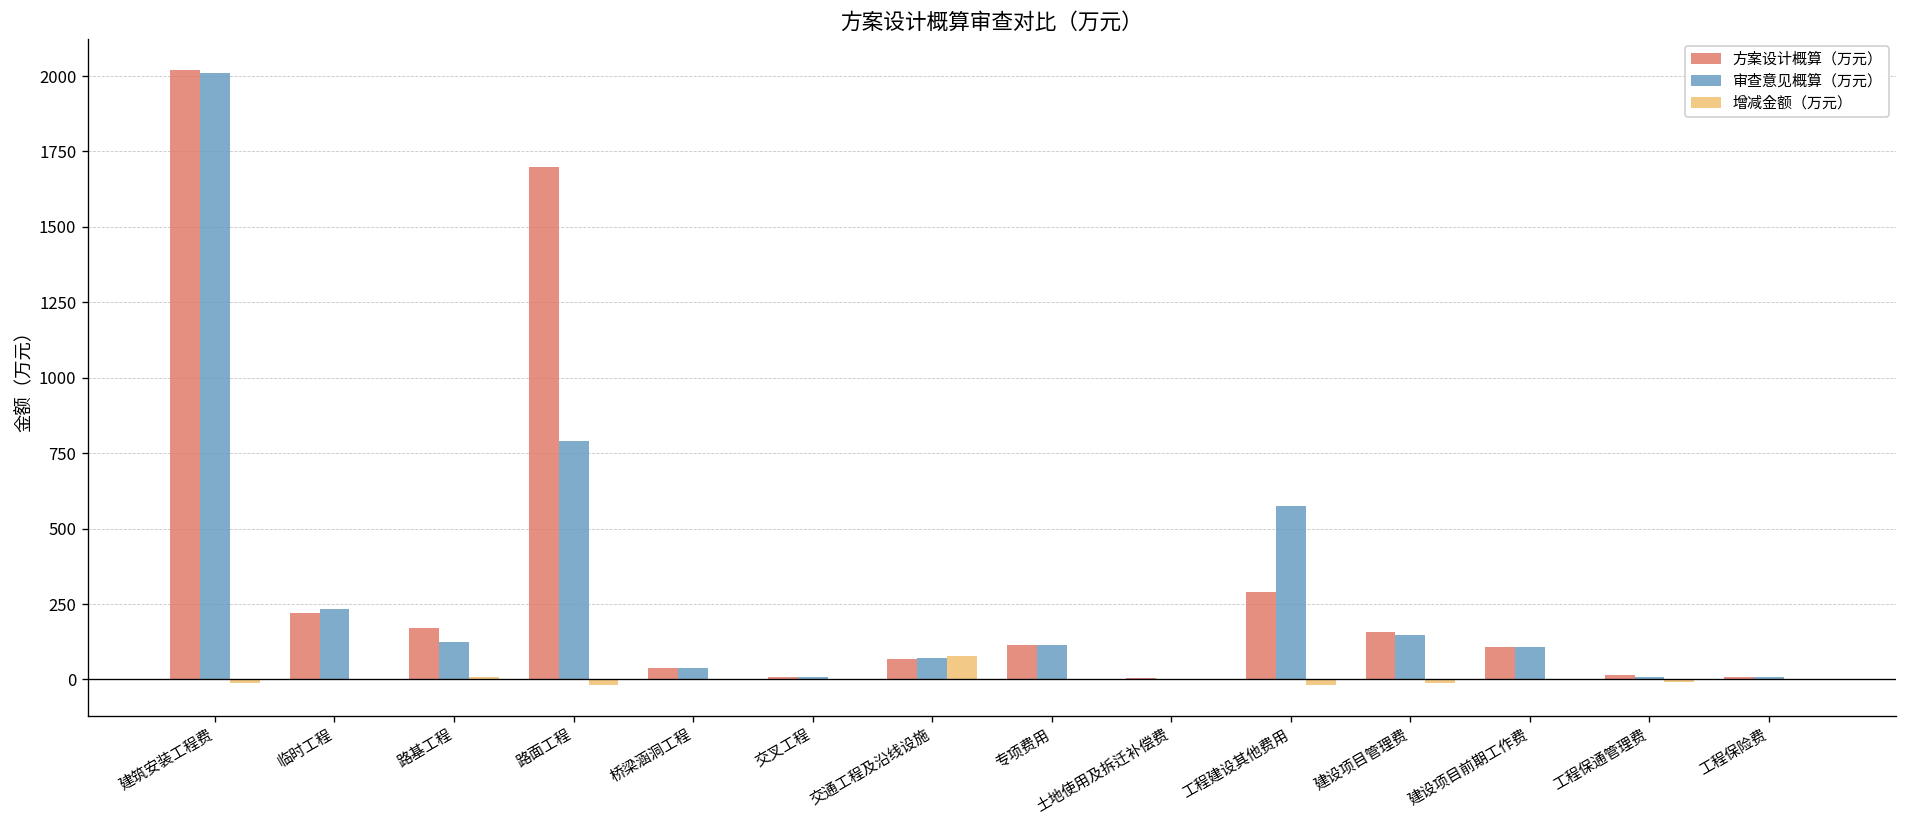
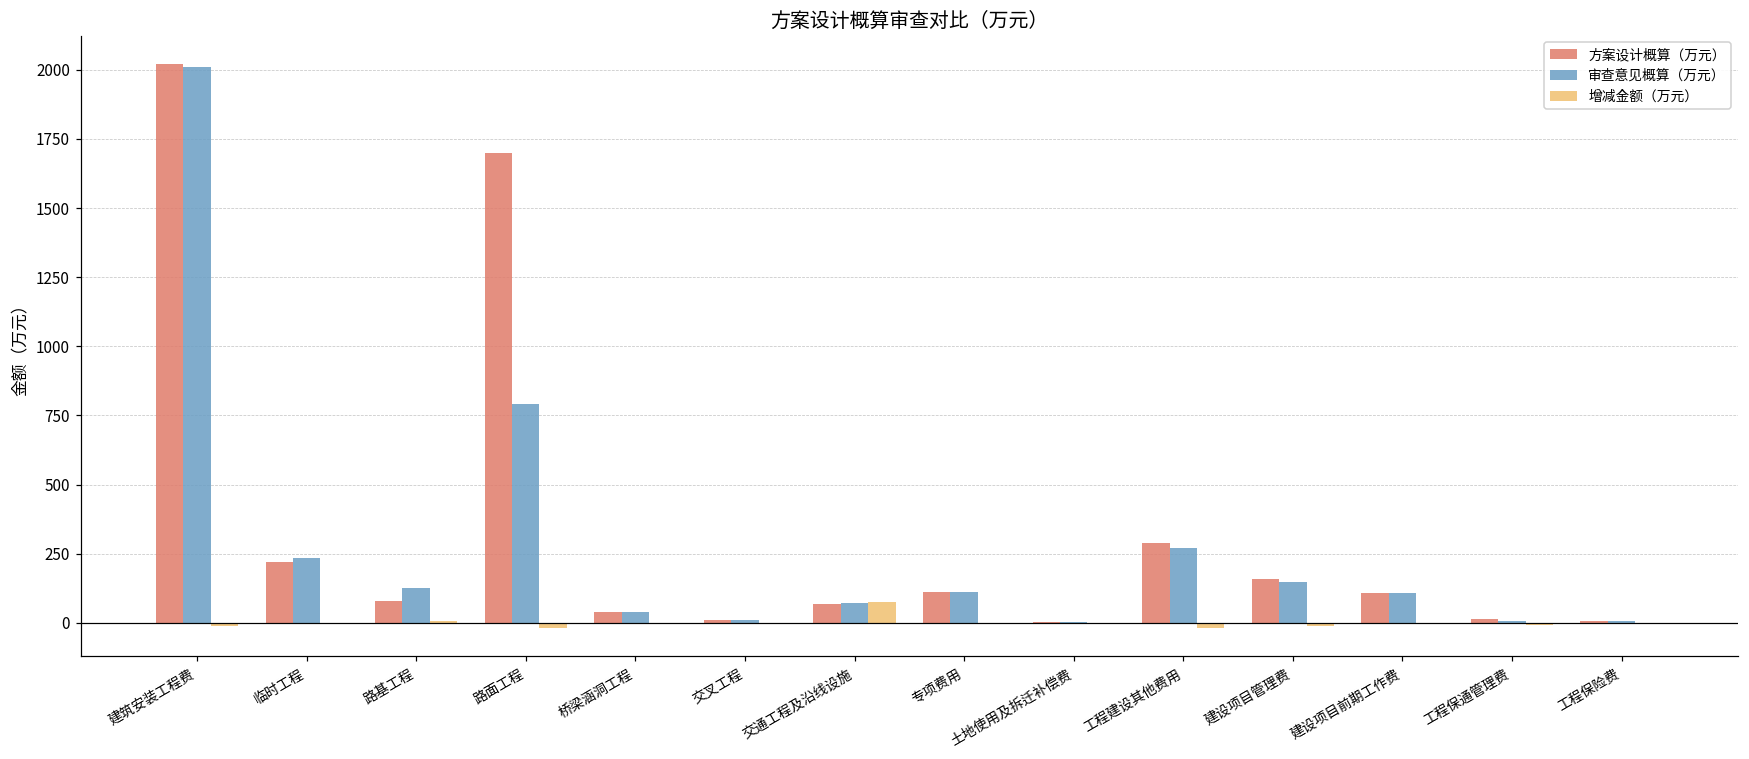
方案设计概算（万元）, 路基工程: 170 -> 80
审查意见概算（万元）, 工程建设其他费用: 580 -> 270
